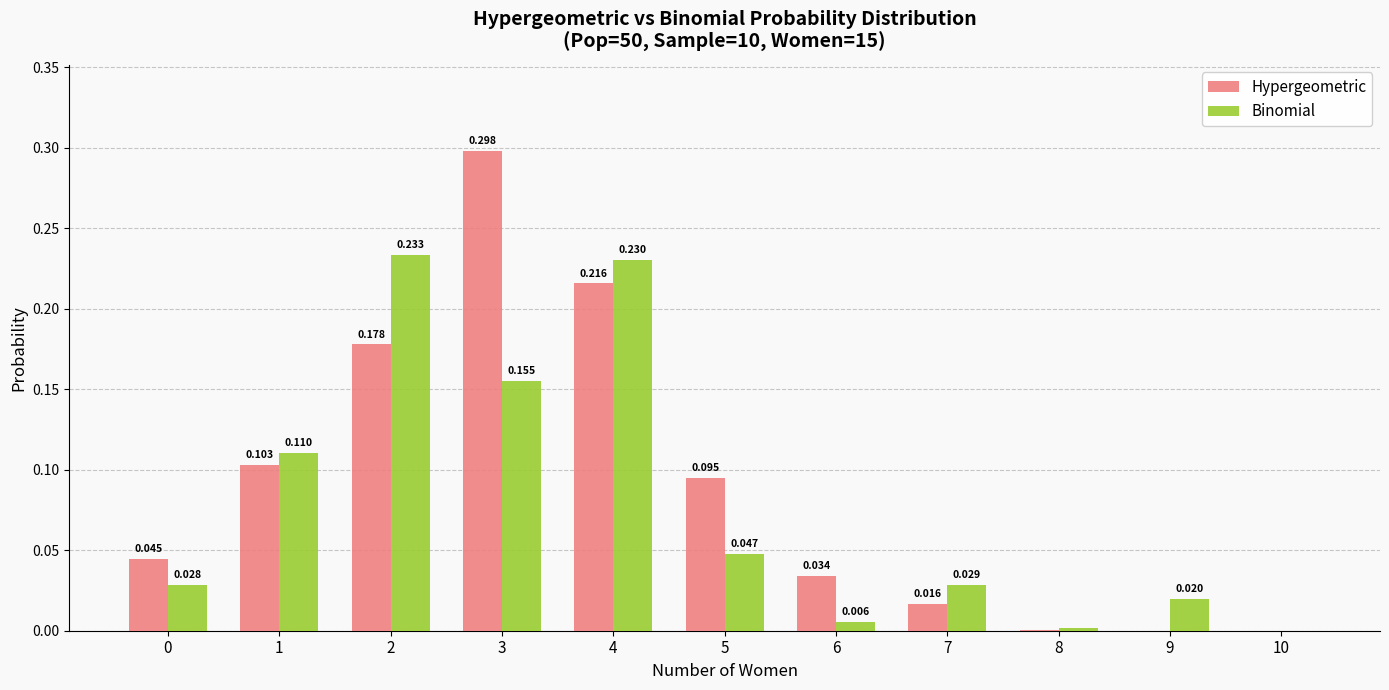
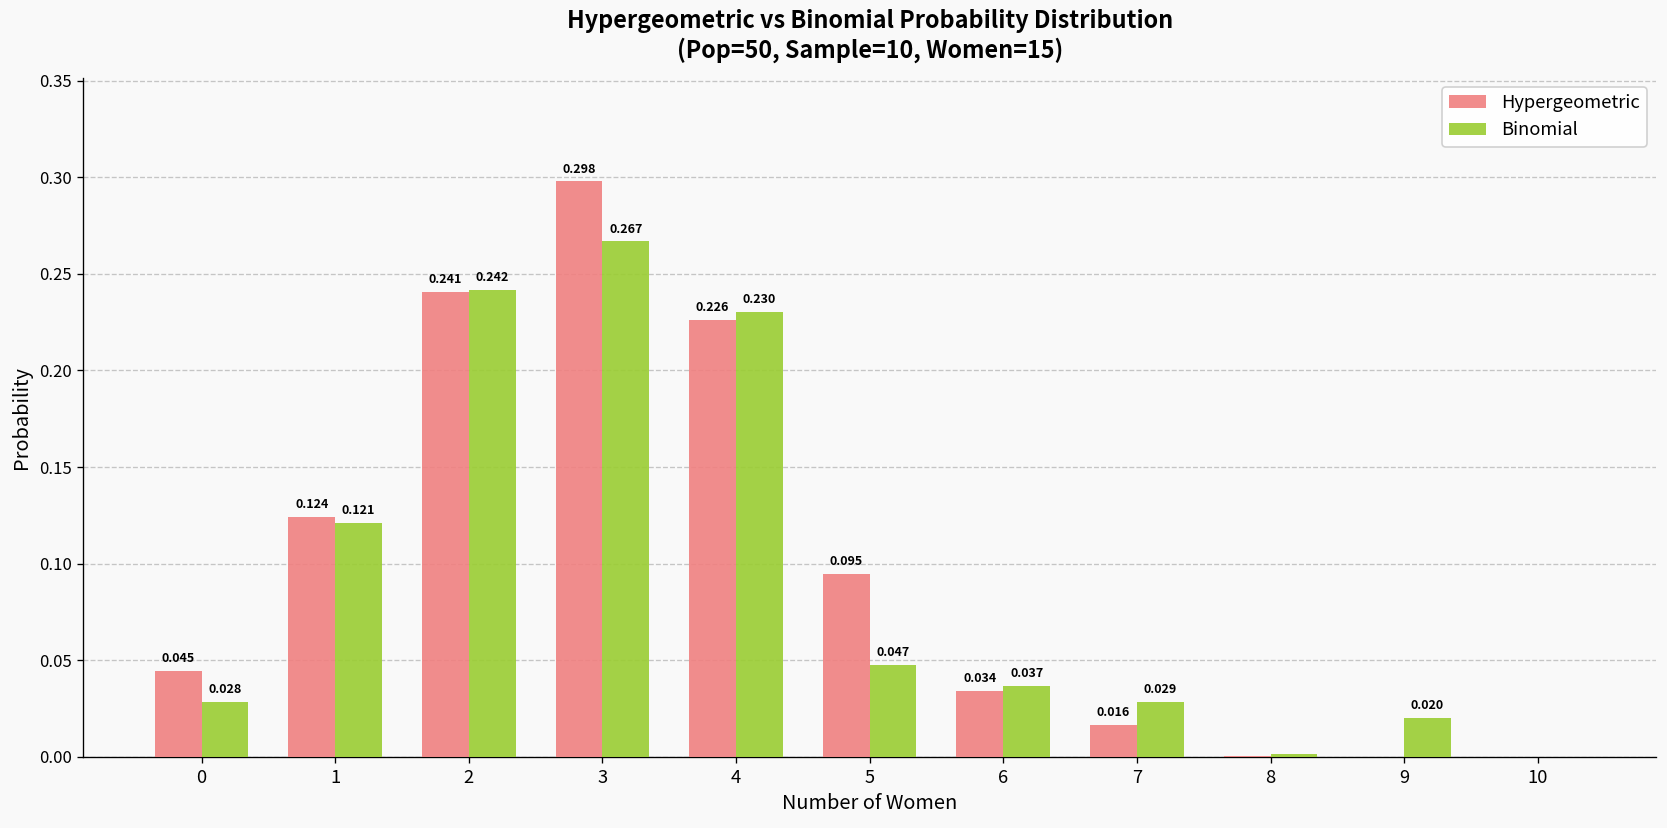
Hypergeometric, 1: 0.103 -> 0.124
Binomial, 1: 0.110 -> 0.121
Hypergeometric, 2: 0.178 -> 0.241
Binomial, 2: 0.233 -> 0.242
Binomial, 3: 0.155 -> 0.267
Hypergeometric, 4: 0.216 -> 0.226
Binomial, 6: 0.006 -> 0.037
